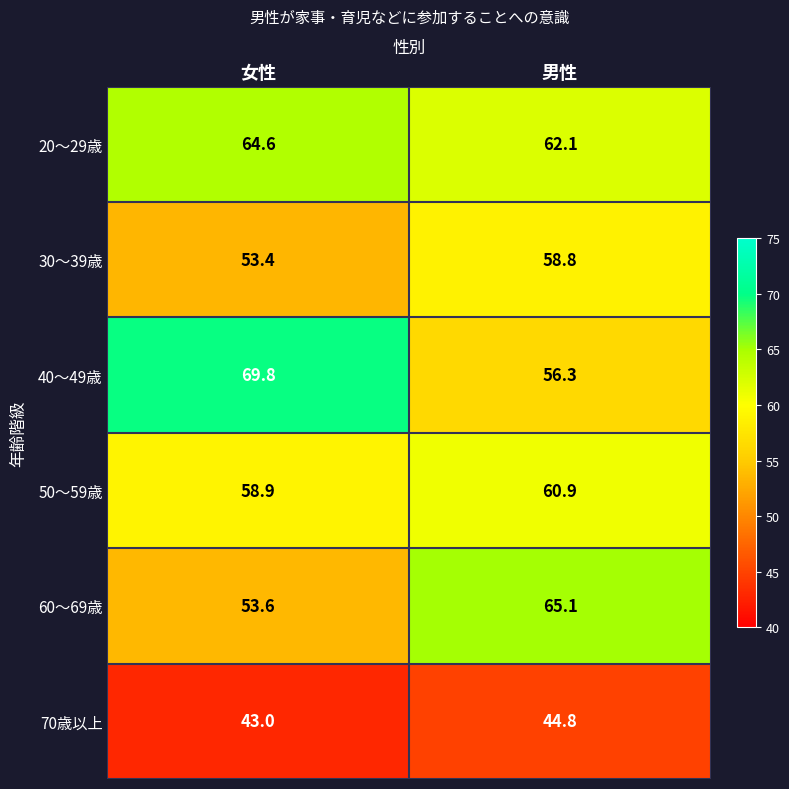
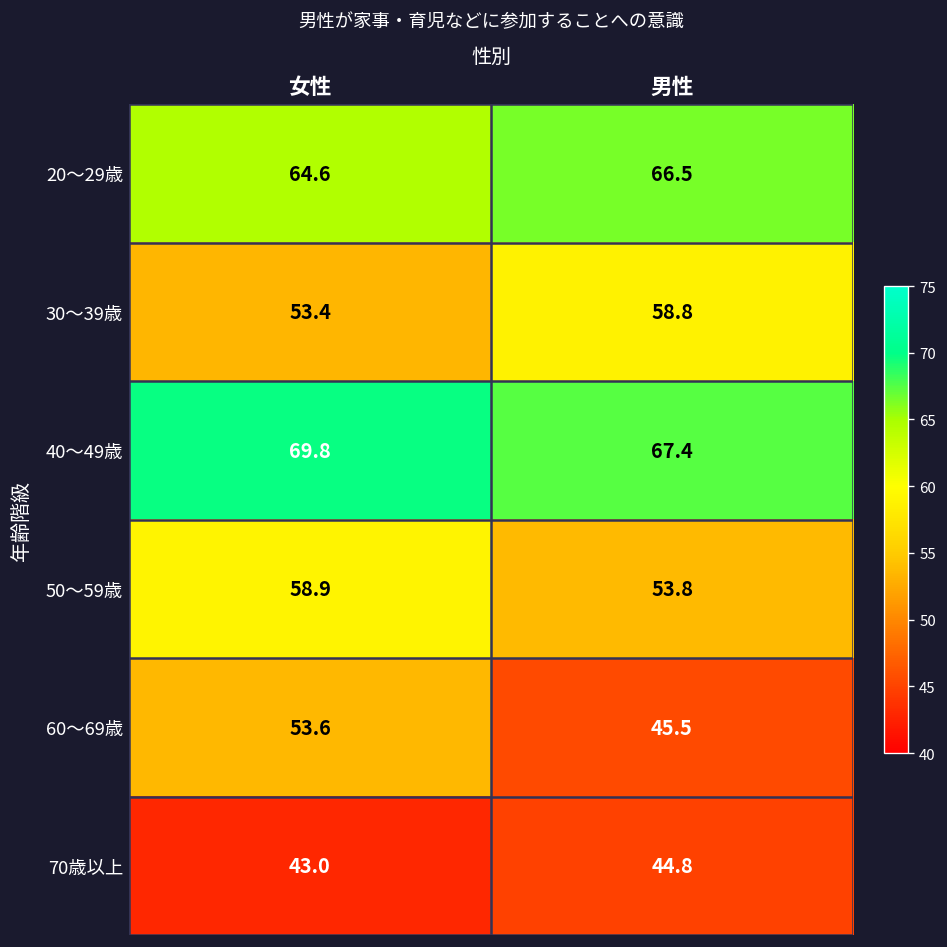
20～29歳, 男性: 62.1 -> 66.5
40～49歳, 男性: 56.3 -> 67.4
50～59歳, 男性: 60.9 -> 53.8
60～69歳, 男性: 65.1 -> 45.5
